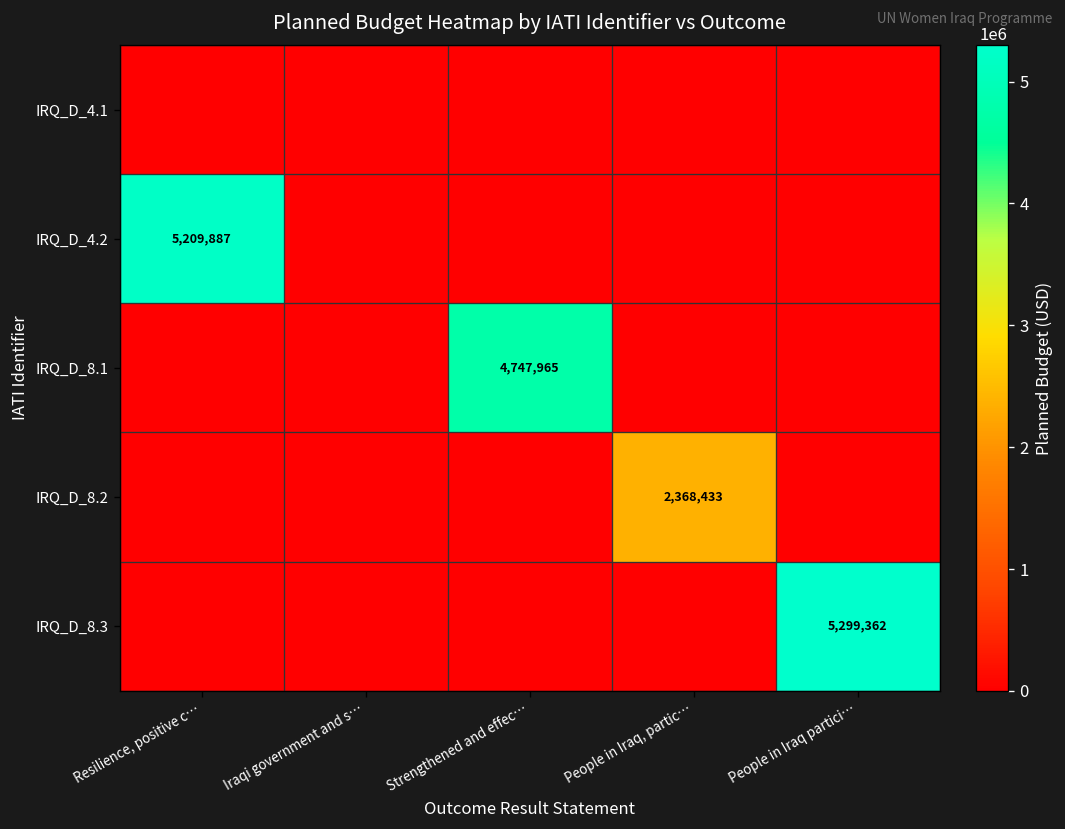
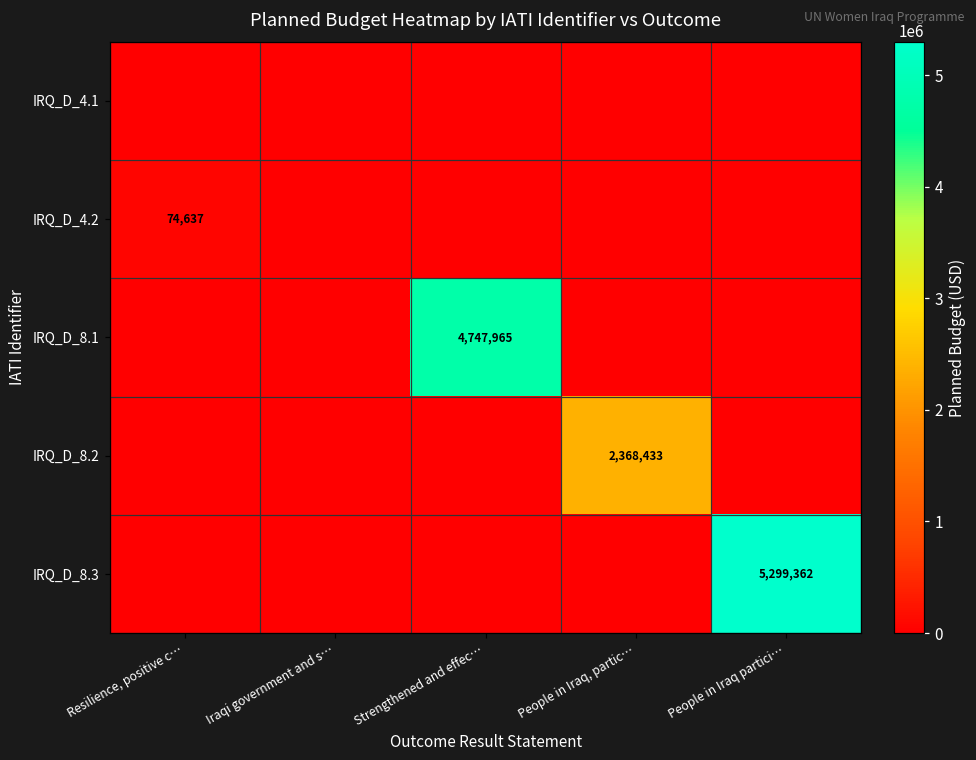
IRQ_D_4.2, Resilience, positive c…: 5,209,887 -> 74,637
